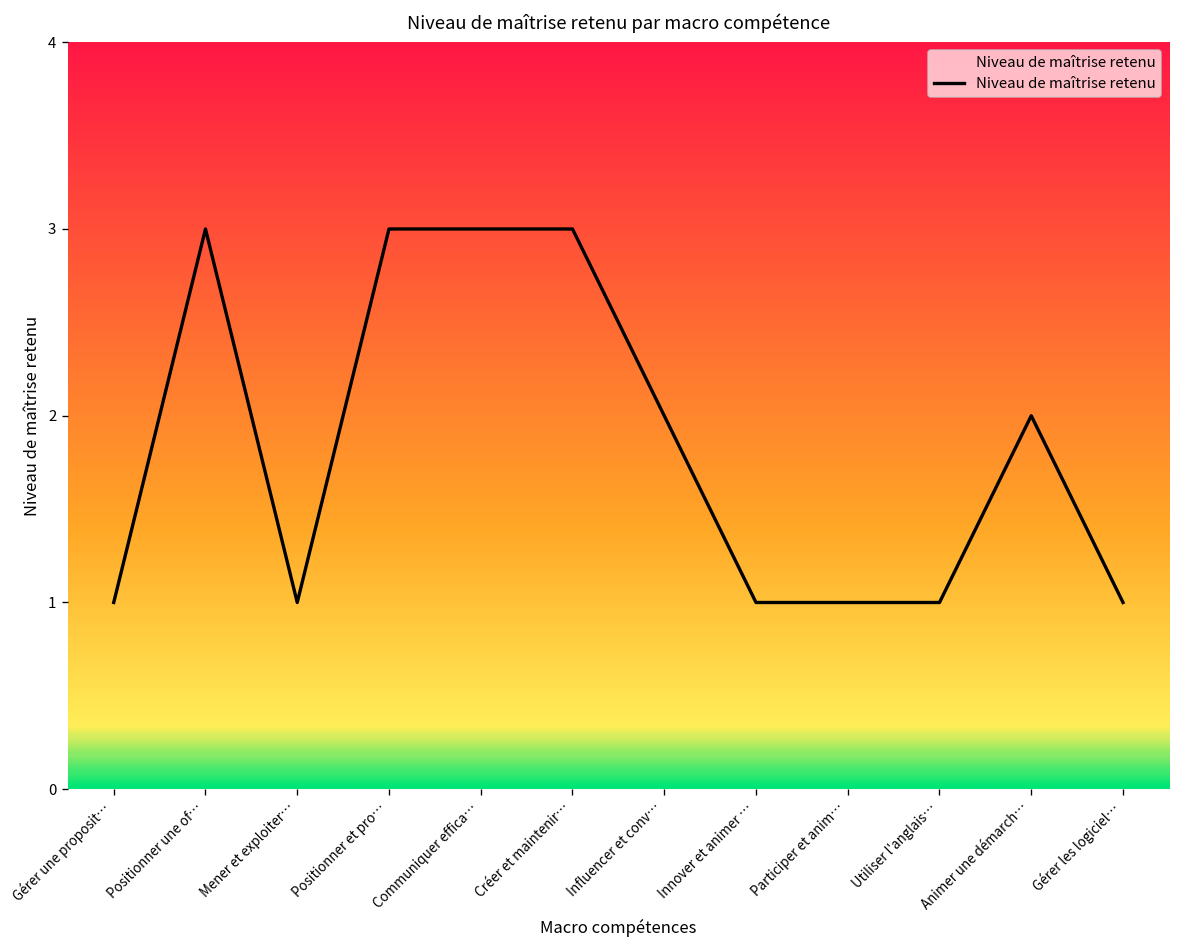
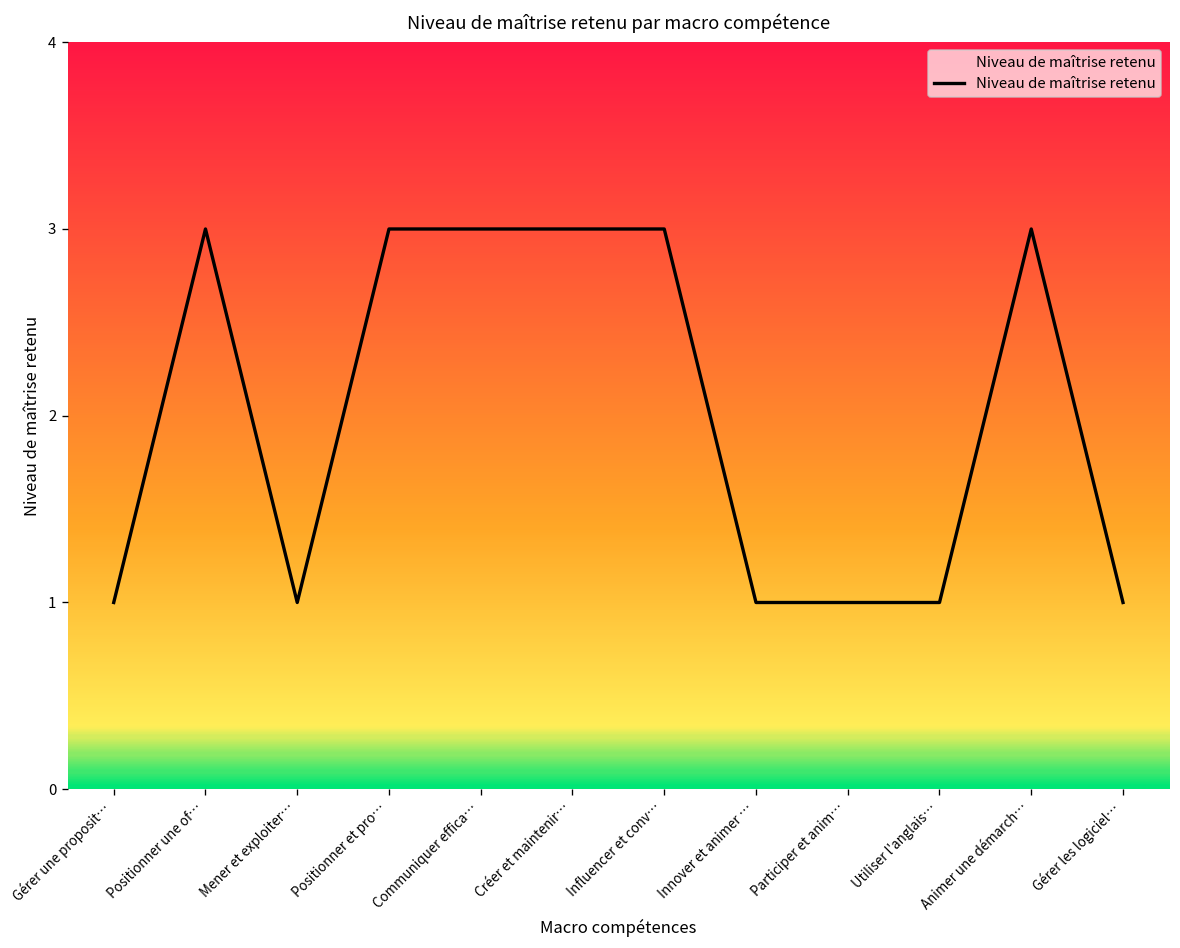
Influencer et conv…: 2 -> 3
Animer une démarch…: 2 -> 3
